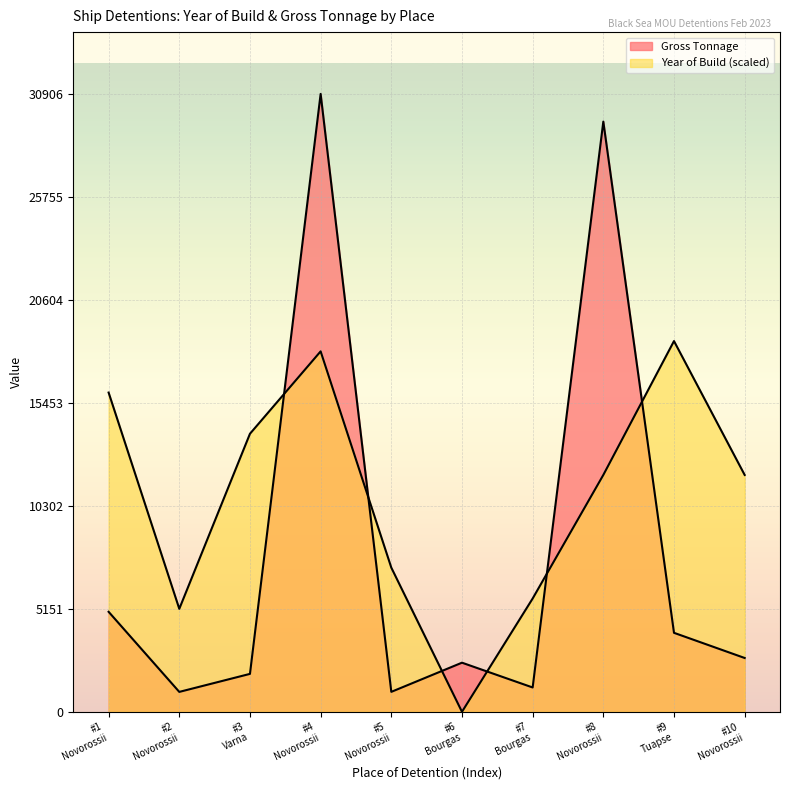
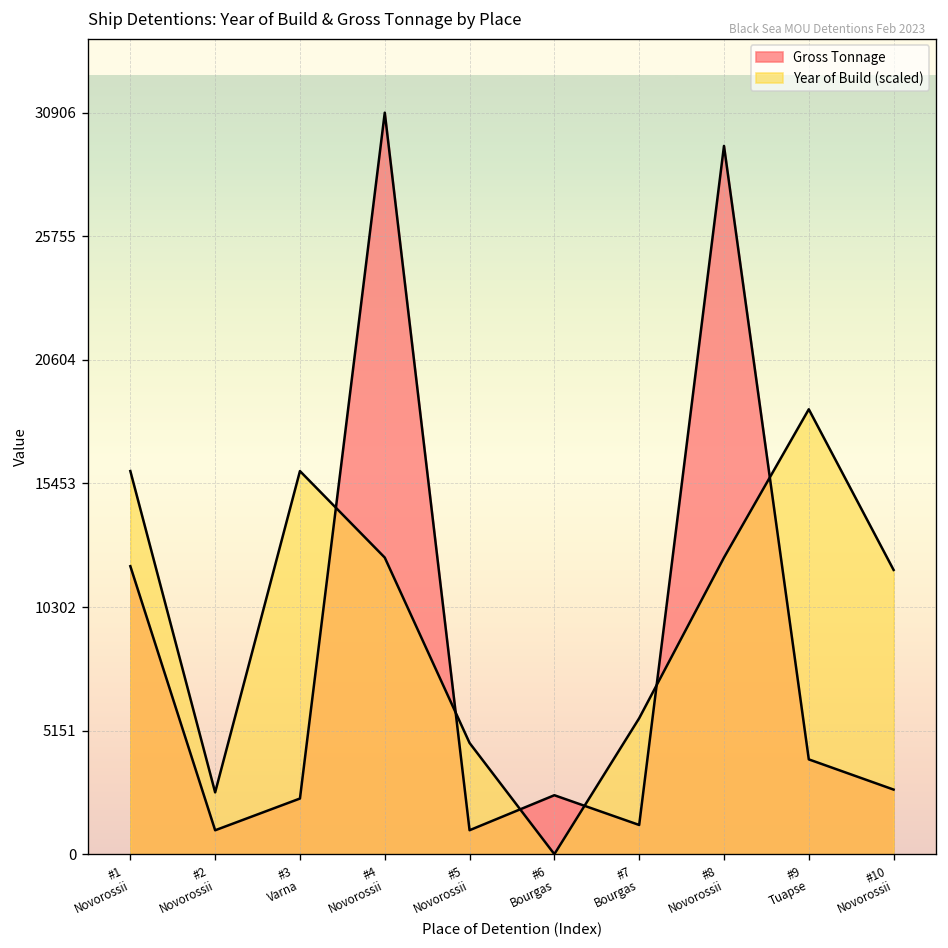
Gross Tonnage, #1 Novorossii: 5000 -> 12000
Year of Build (scaled), #2 Novorossii: 5200 -> 2600
Gross Tonnage, #3 Varna: 1900 -> 2300
Year of Build (scaled), #3 Varna: 13900 -> 16000
Year of Build (scaled), #4 Novorossii: 18000 -> 12400
Year of Build (scaled), #5 Novorossii: 7200 -> 4600
Year of Build (scaled), #8 Novorossii: 11800 -> 12400
